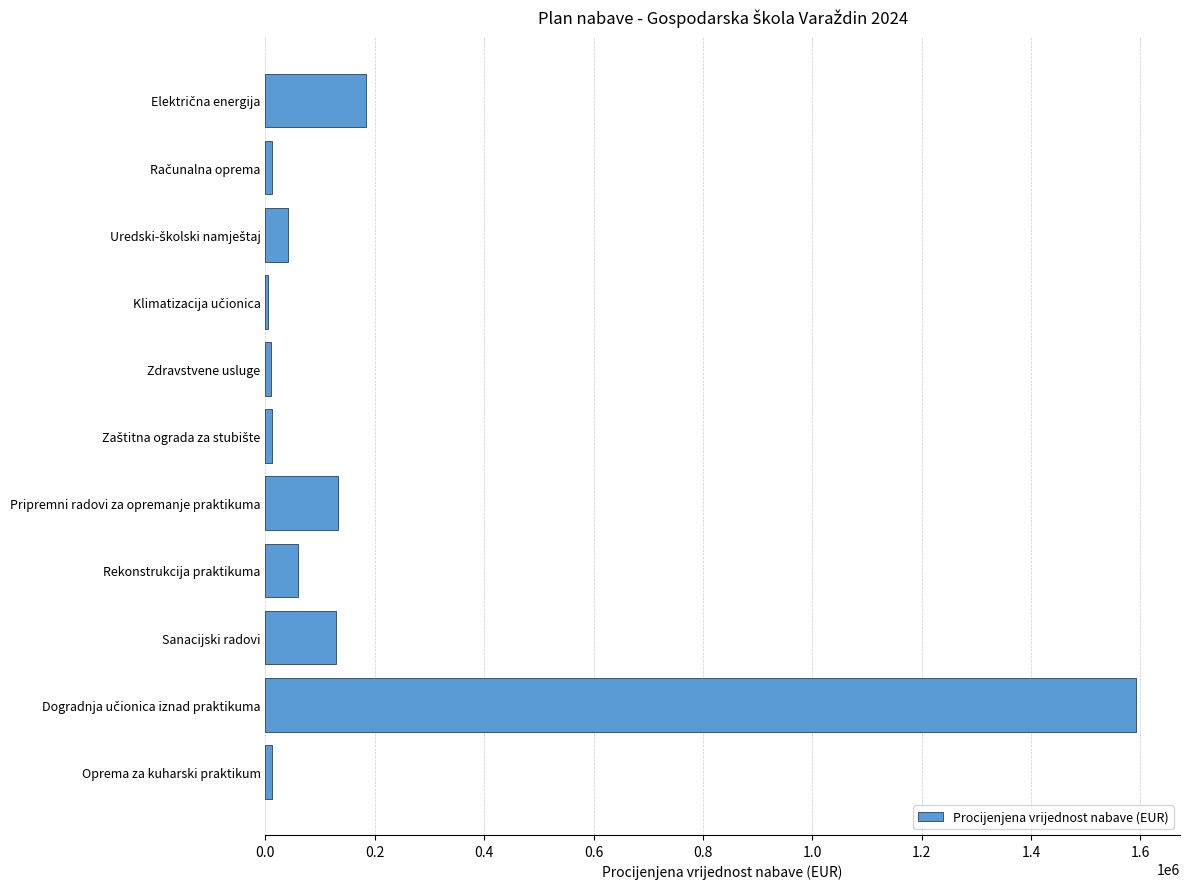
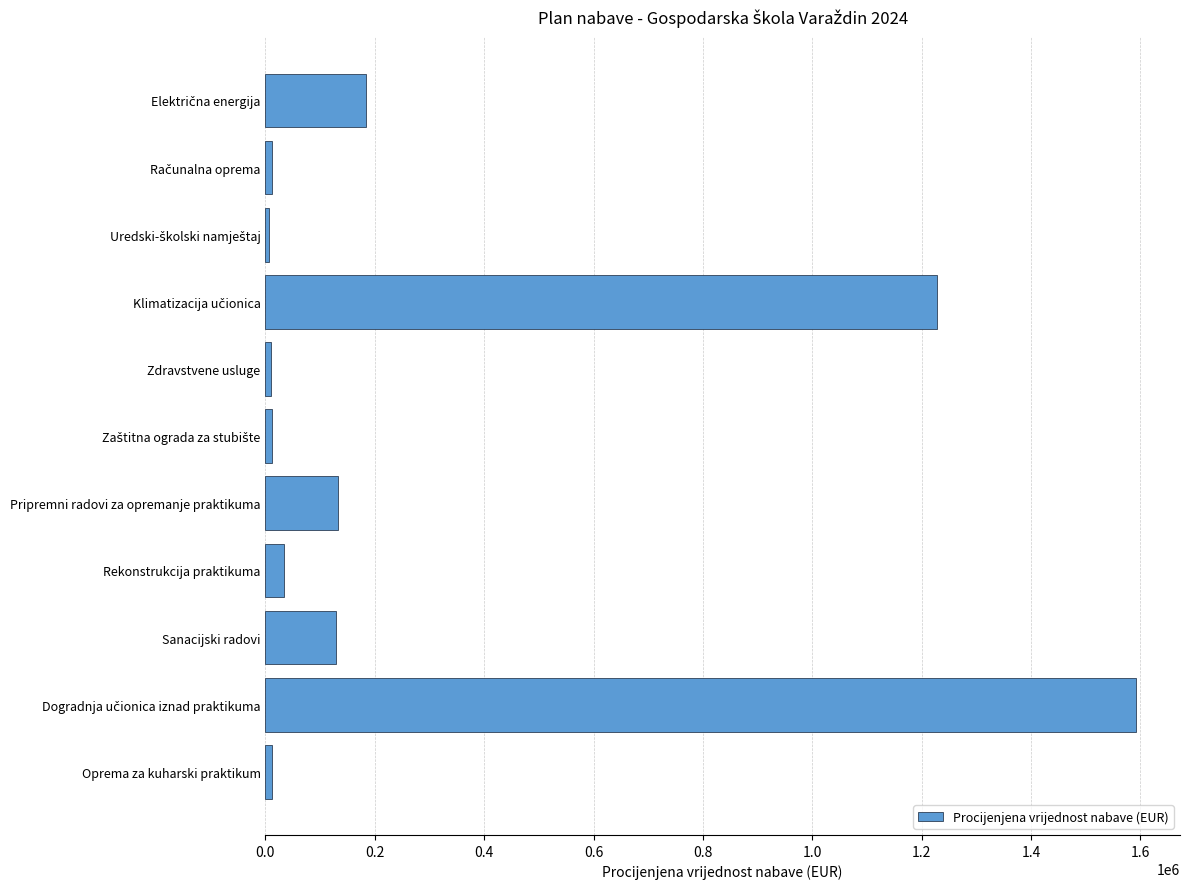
Uredski-školski namještaj: 40000 -> 10000
Klimatizacija učionica: 10000 -> 1230000
Rekonstrukcija praktikuma: 60000 -> 30000
